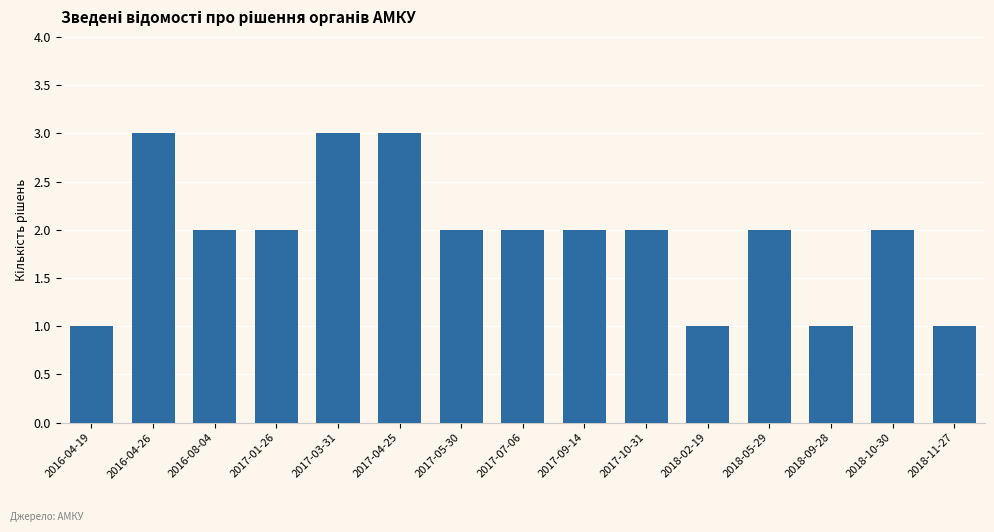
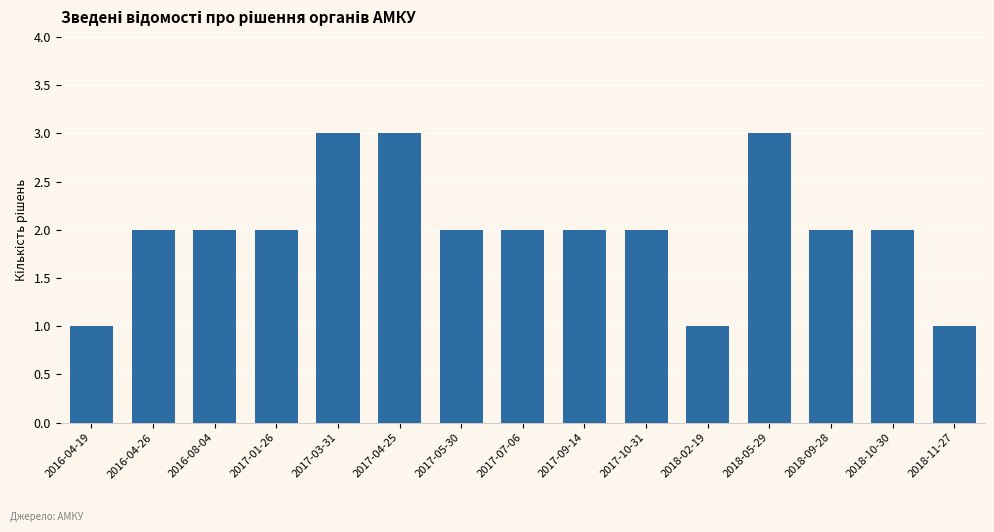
2016-04-26: 3 -> 2
2018-05-29: 2 -> 3
2018-09-28: 1 -> 2
